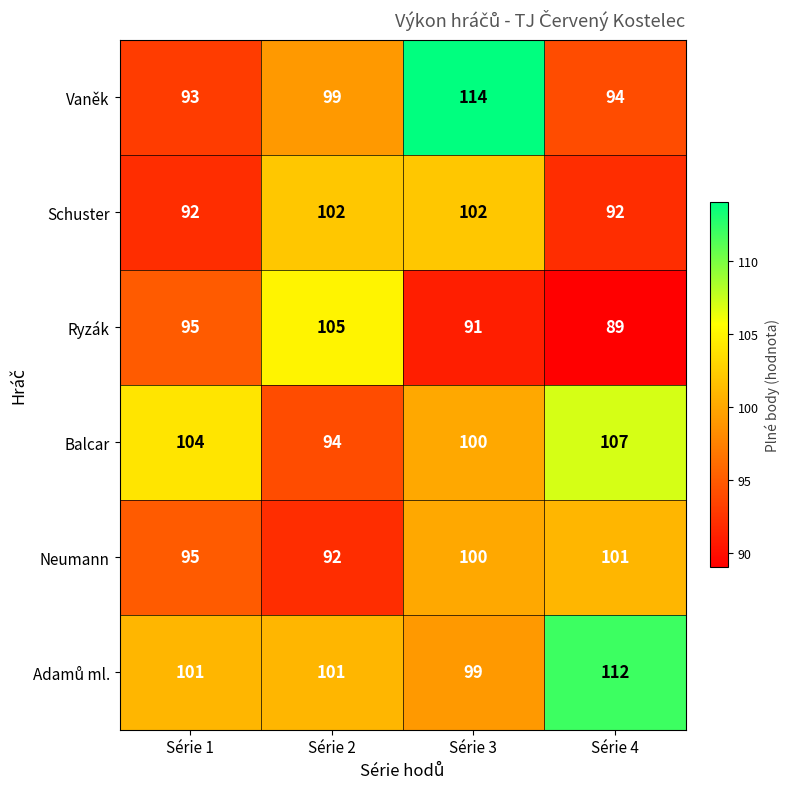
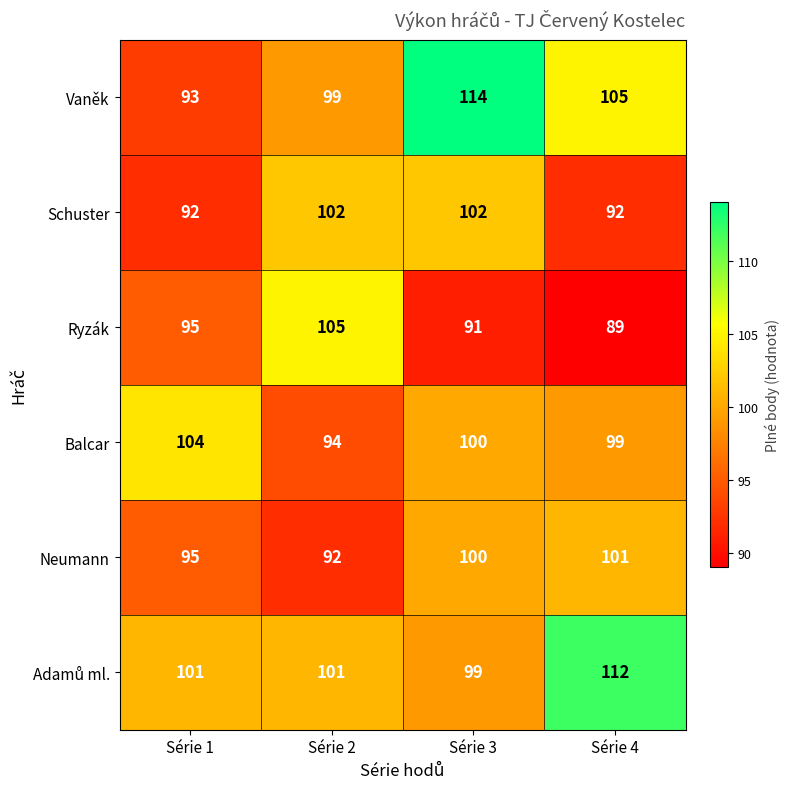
Vaněk, Série 4: 94 -> 105
Balcar, Série 4: 107 -> 99
